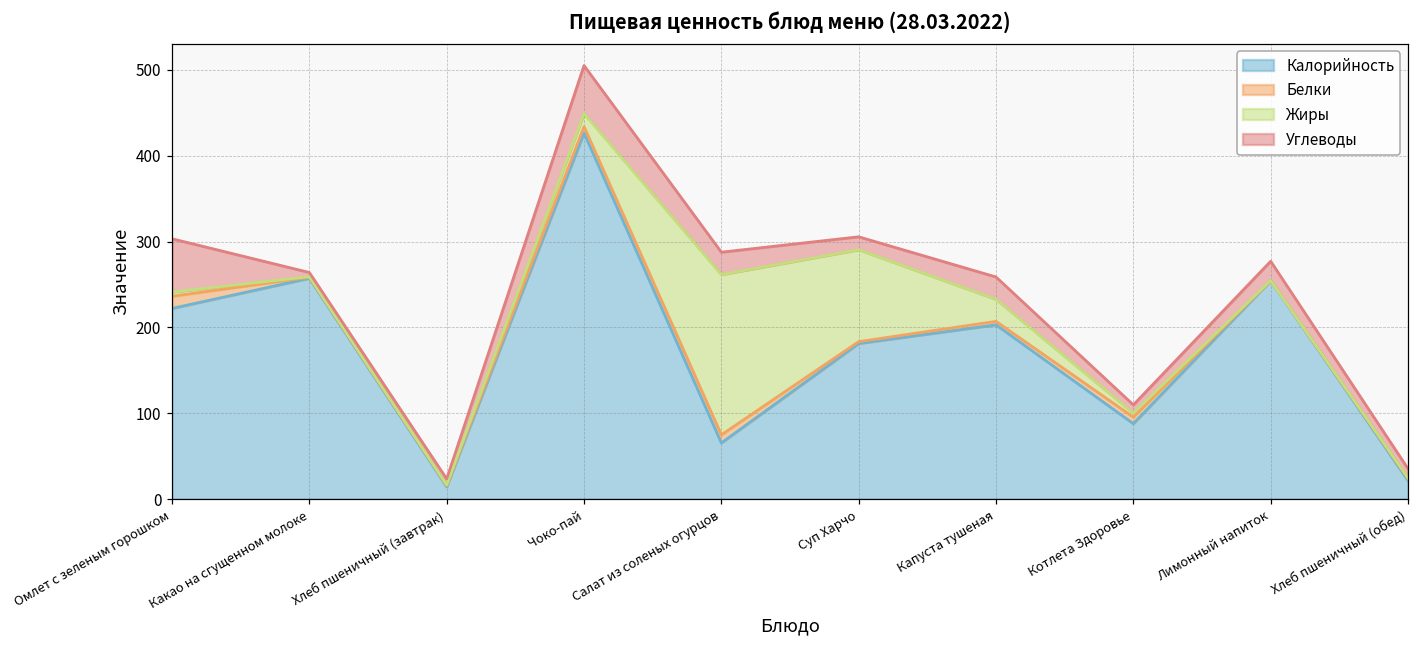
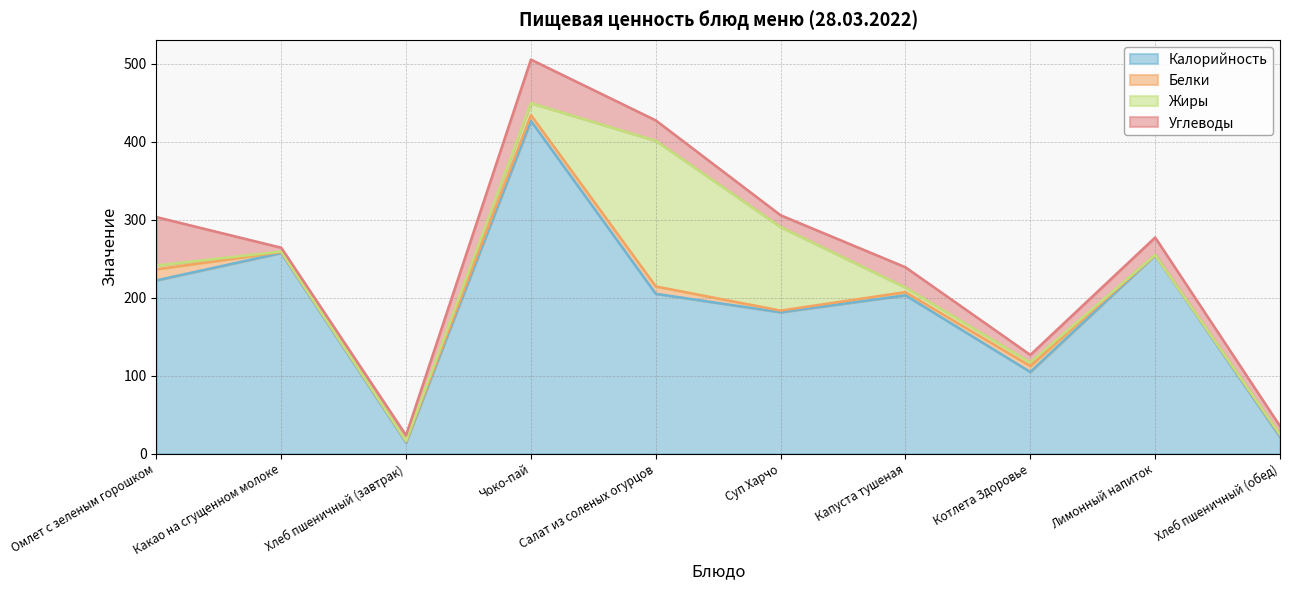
Калорийность, Салат из соленых огурцов: 70 -> 200
Жиры, Капуста тушеная: 30 -> 10
Калорийность, Котлета Здоровье: 90 -> 100
